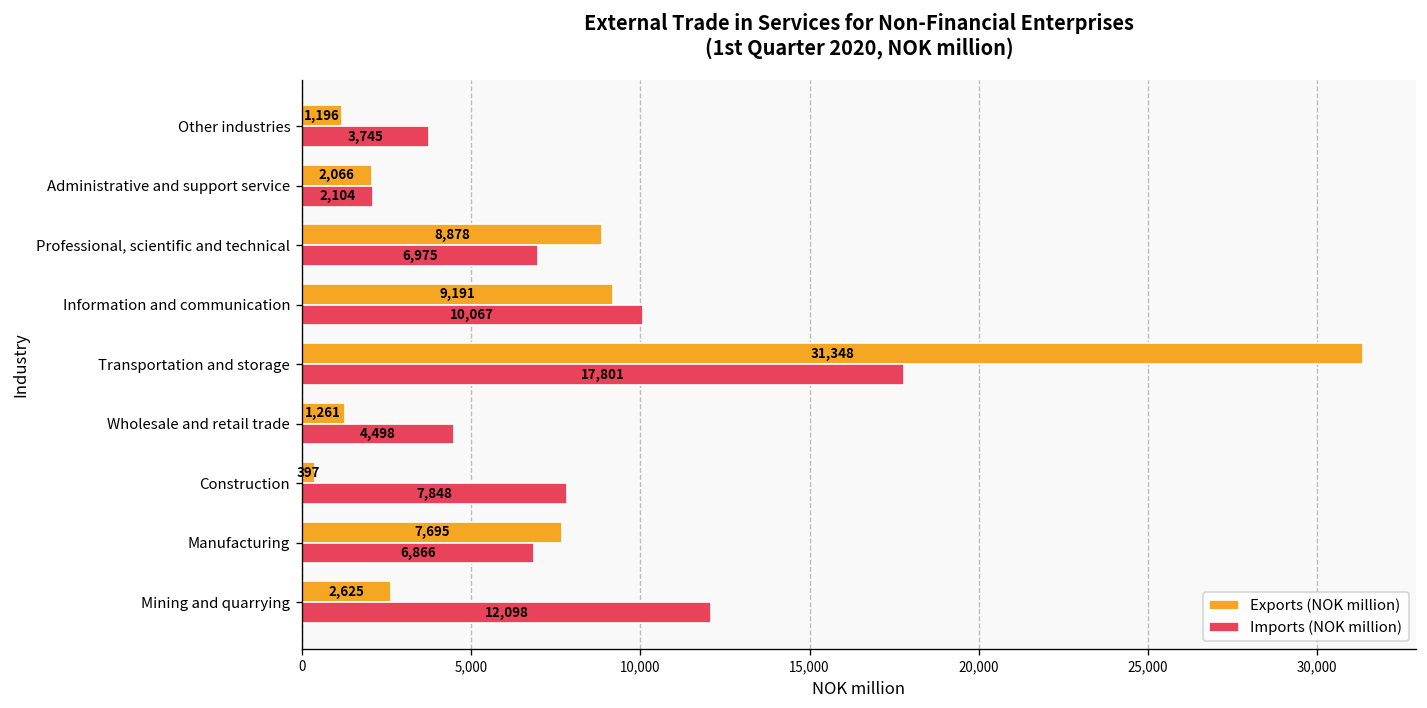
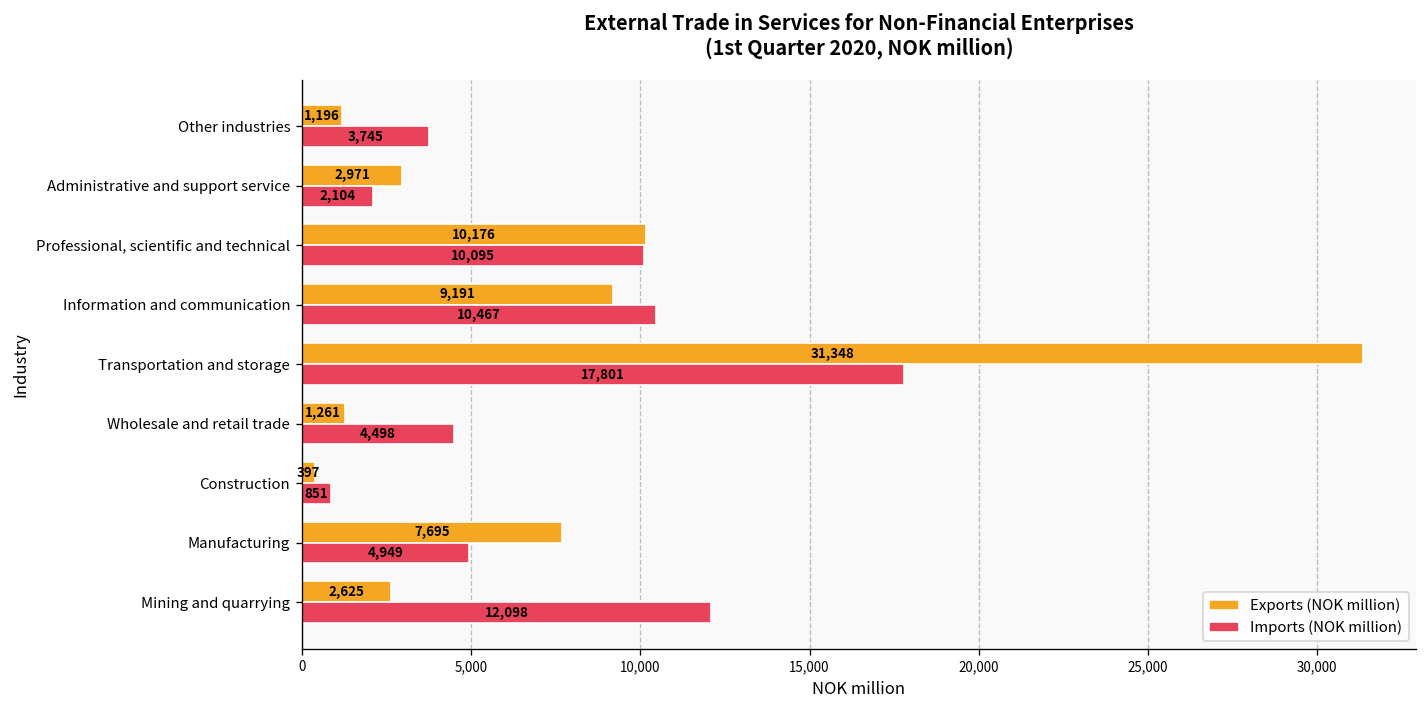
Exports (NOK million), Administrative and support service: 2,066 -> 2,971
Exports (NOK million), Professional, scientific and technical: 8,878 -> 10,176
Imports (NOK million), Professional, scientific and technical: 6,975 -> 10,095
Imports (NOK million), Information and communication: 10,067 -> 10,467
Imports (NOK million), Construction: 7,848 -> 851
Imports (NOK million), Manufacturing: 6,866 -> 4,949
